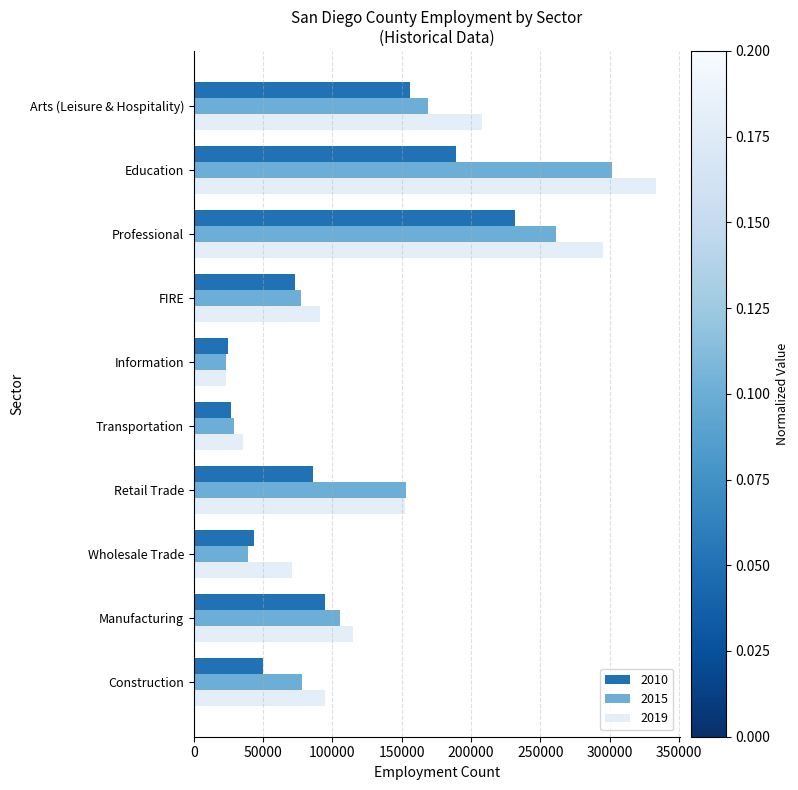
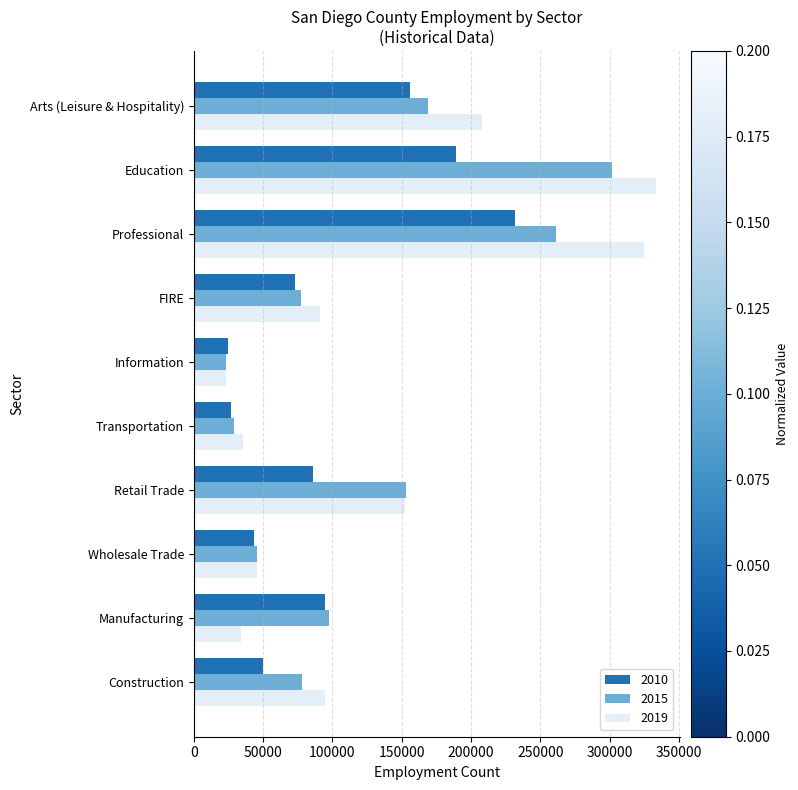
2019, Professional: 295000 -> 325000
2015, Wholesale Trade: 39000 -> 45000
2019, Wholesale Trade: 71000 -> 46000
2015, Manufacturing: 105000 -> 97000
2019, Manufacturing: 115000 -> 34000
